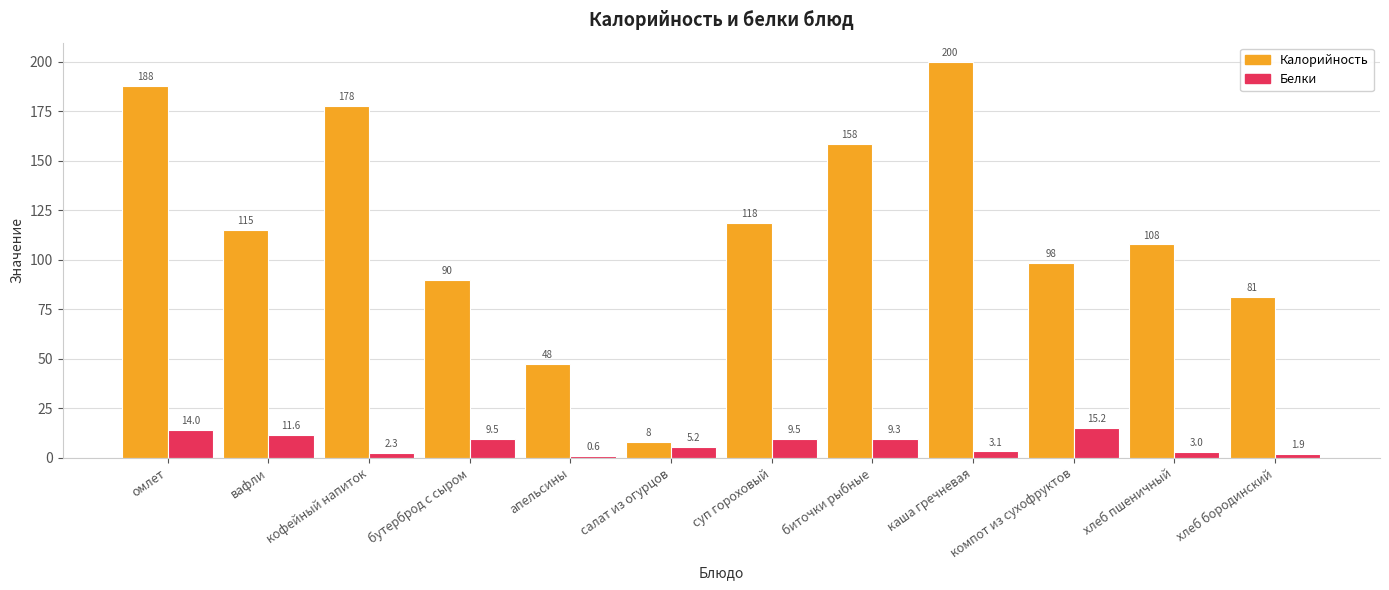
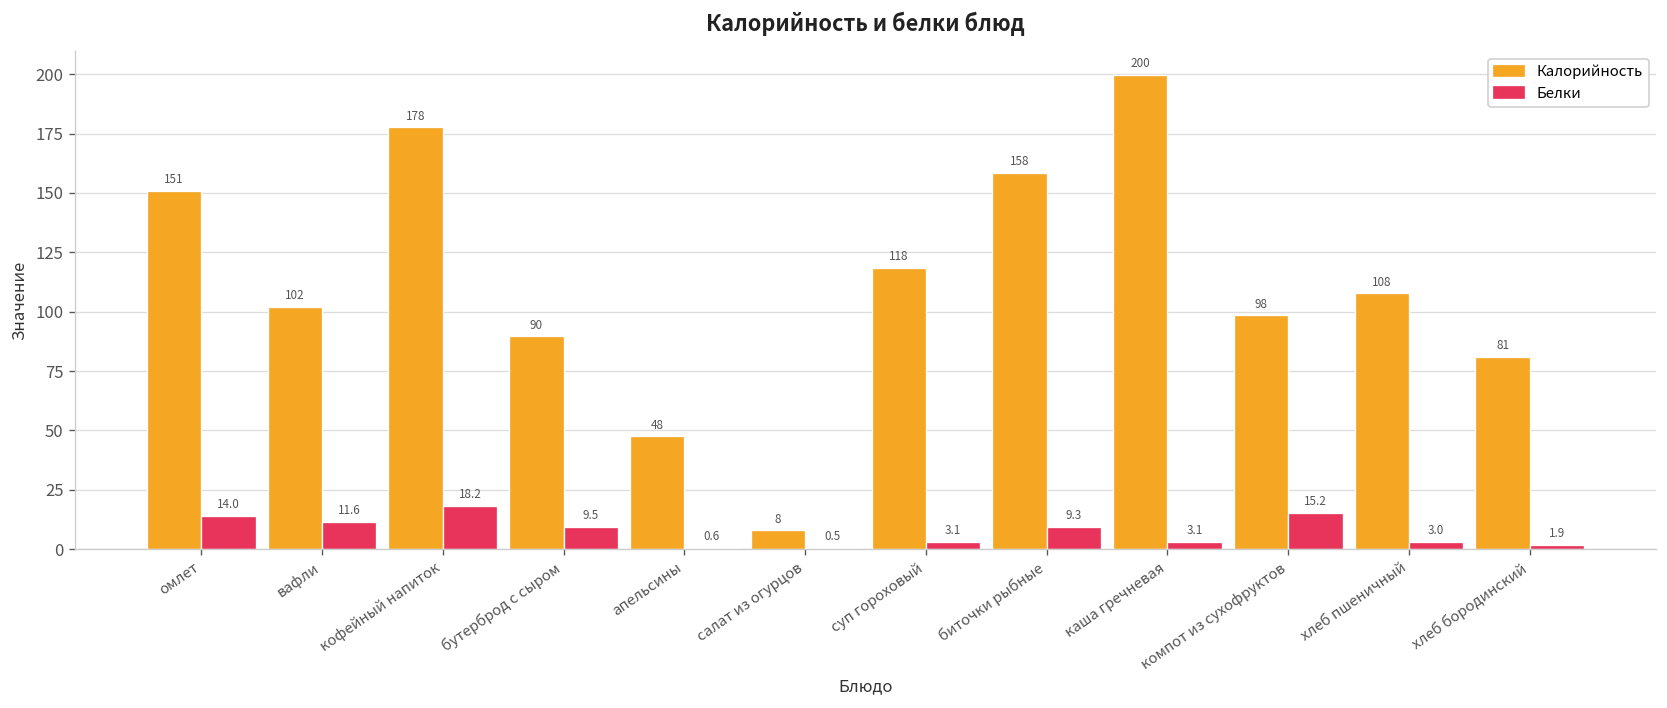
Калорийность, омлет: 188 -> 151
Калорийность, вафли: 115 -> 102
Белки, кофейный напиток: 2.3 -> 18.2
Белки, салат из огурцов: 5.2 -> 0.5
Белки, суп гороховый: 9.5 -> 3.1
